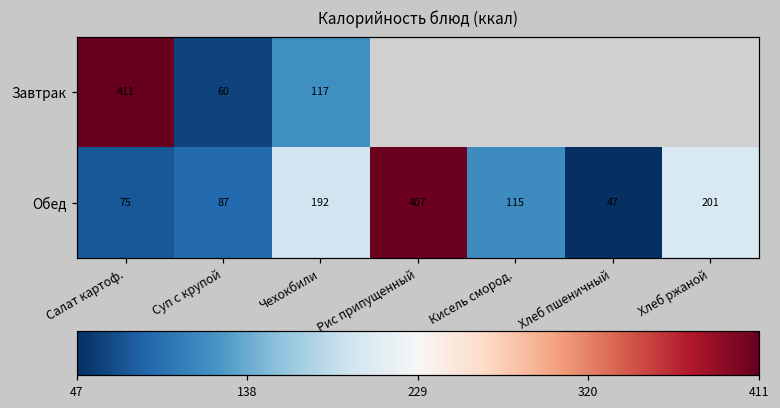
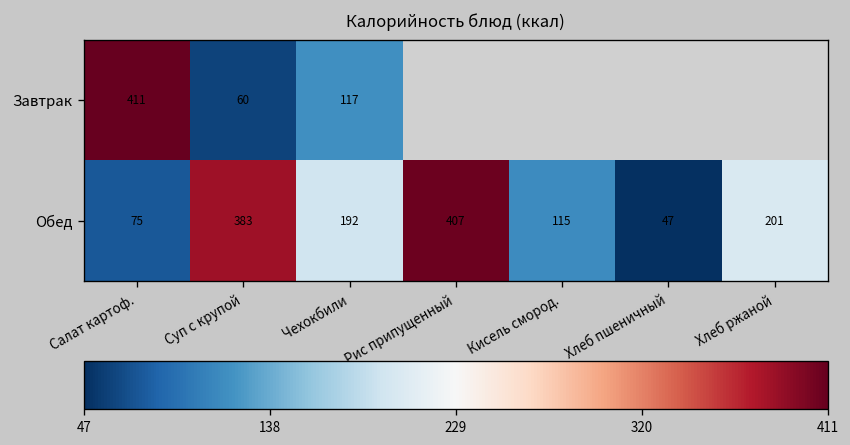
Обед, Суп с крупой: 87 -> 383
